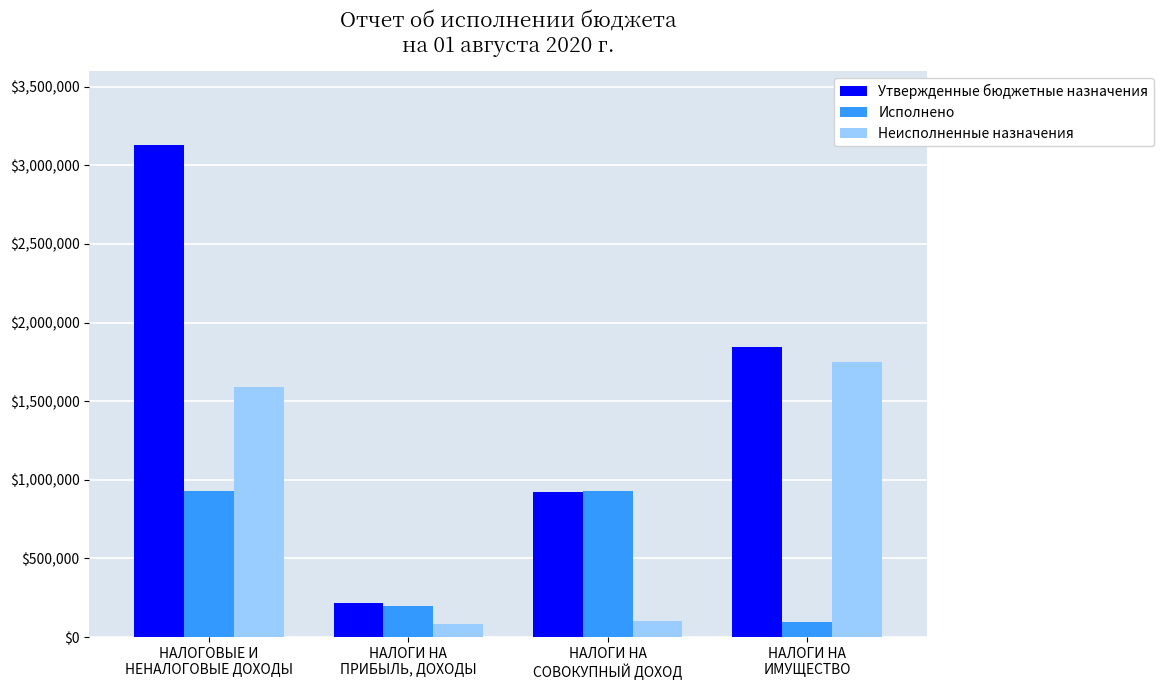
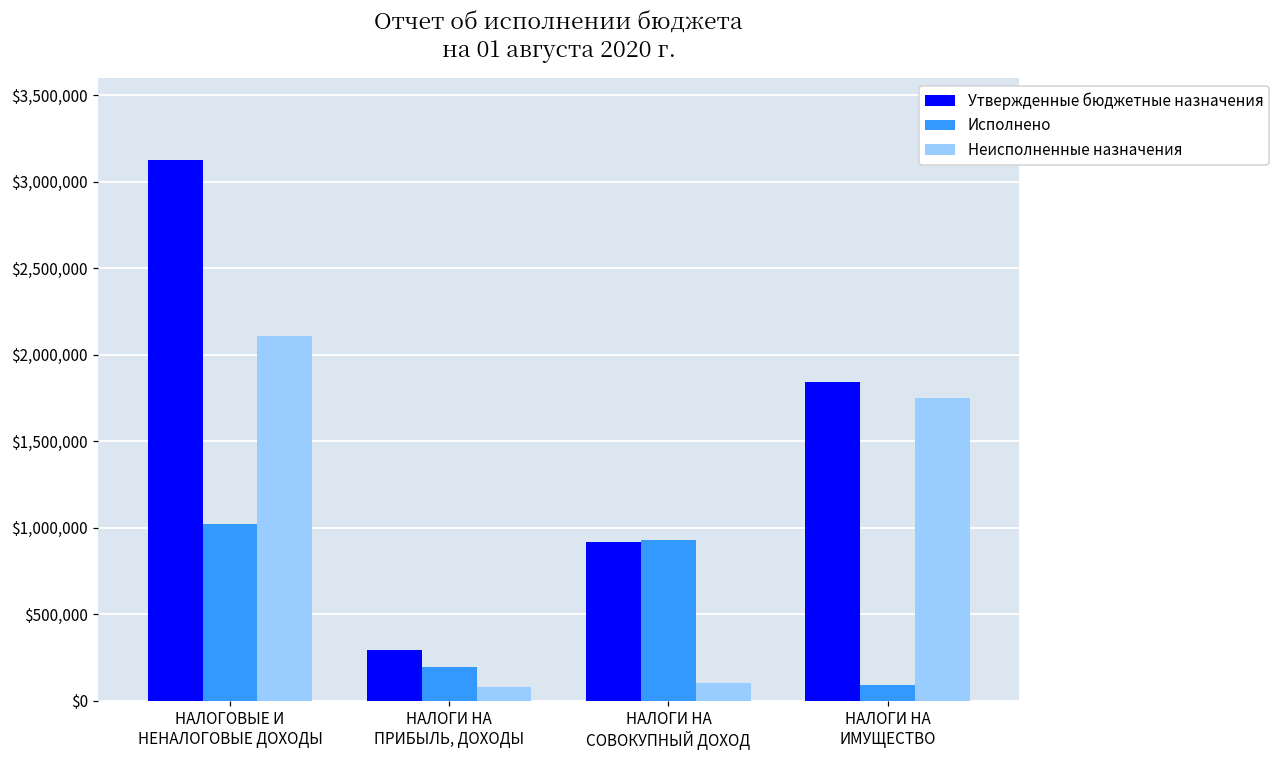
Исполнено, НАЛОГОВЫЕ И НЕНАЛОГОВЫЕ ДОХОДЫ: $930,000 -> $1,020,000
Неисполненные назначения, НАЛОГОВЫЕ И НЕНАЛОГОВЫЕ ДОХОДЫ: $1,590,000 -> $2,110,000
Утвержденные бюджетные назначения, НАЛОГИ НА ПРИБЫЛЬ, ДОХОДЫ: $220,000 -> $300,000
